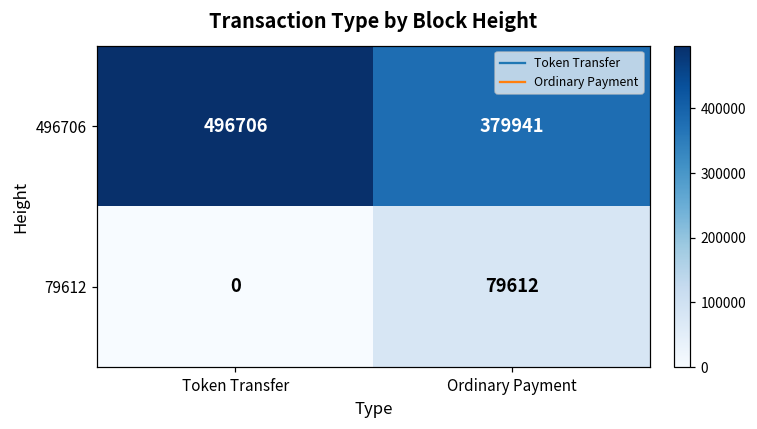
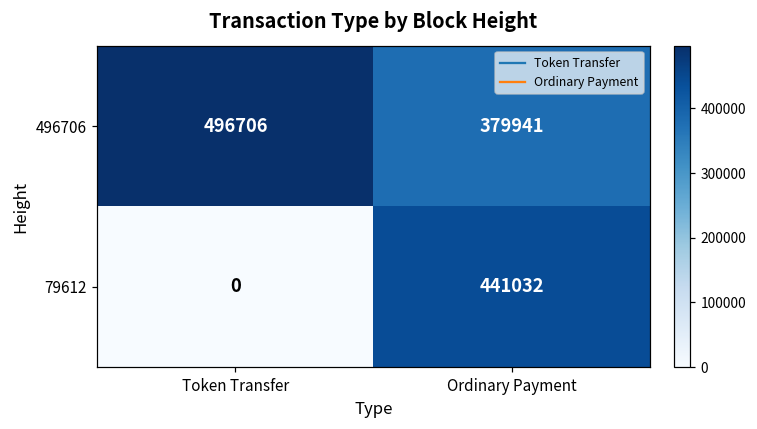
79612, Ordinary Payment: 79612 -> 441032
